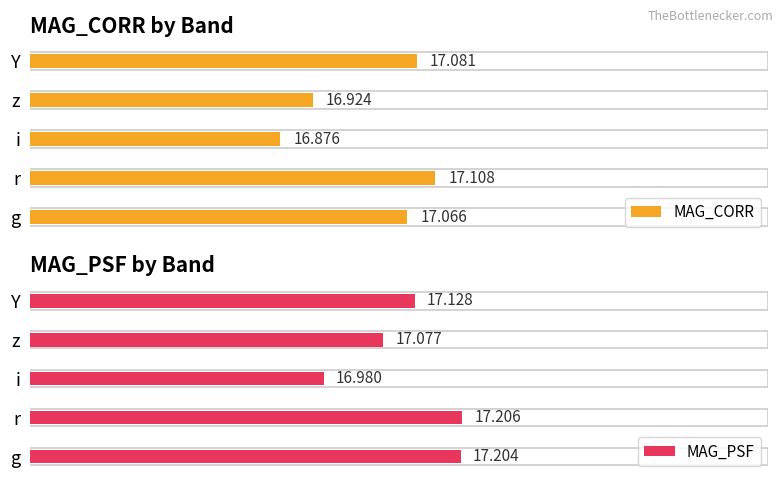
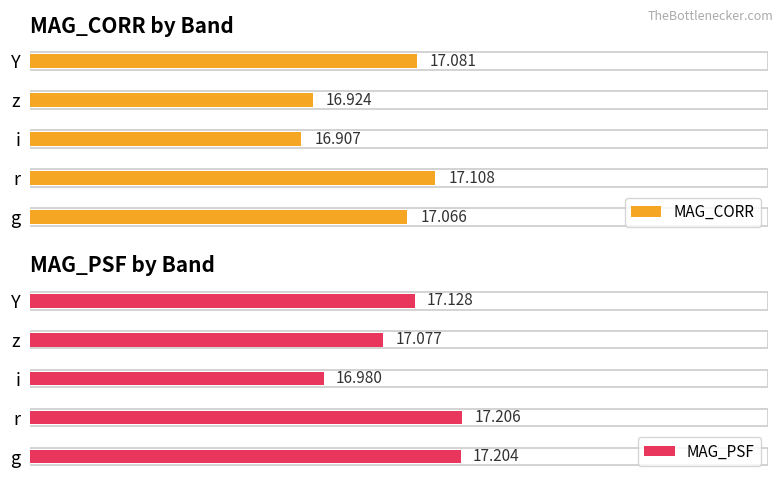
MAG_CORR by Band, MAG_CORR, i: 16.876 -> 16.907
